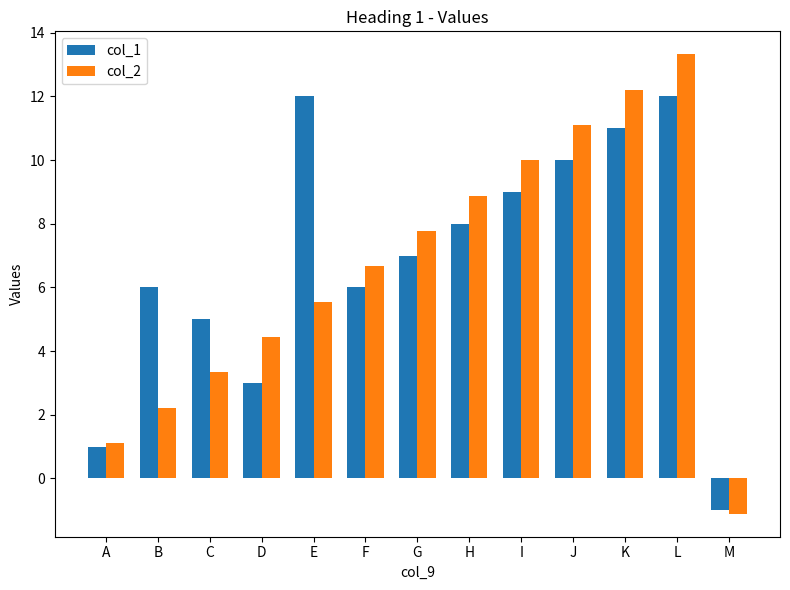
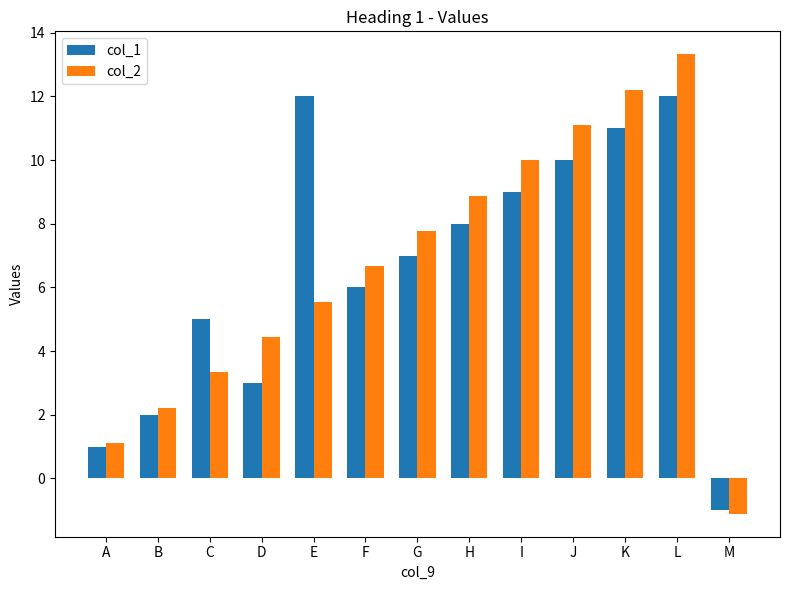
col_1, B: 6 -> 2
